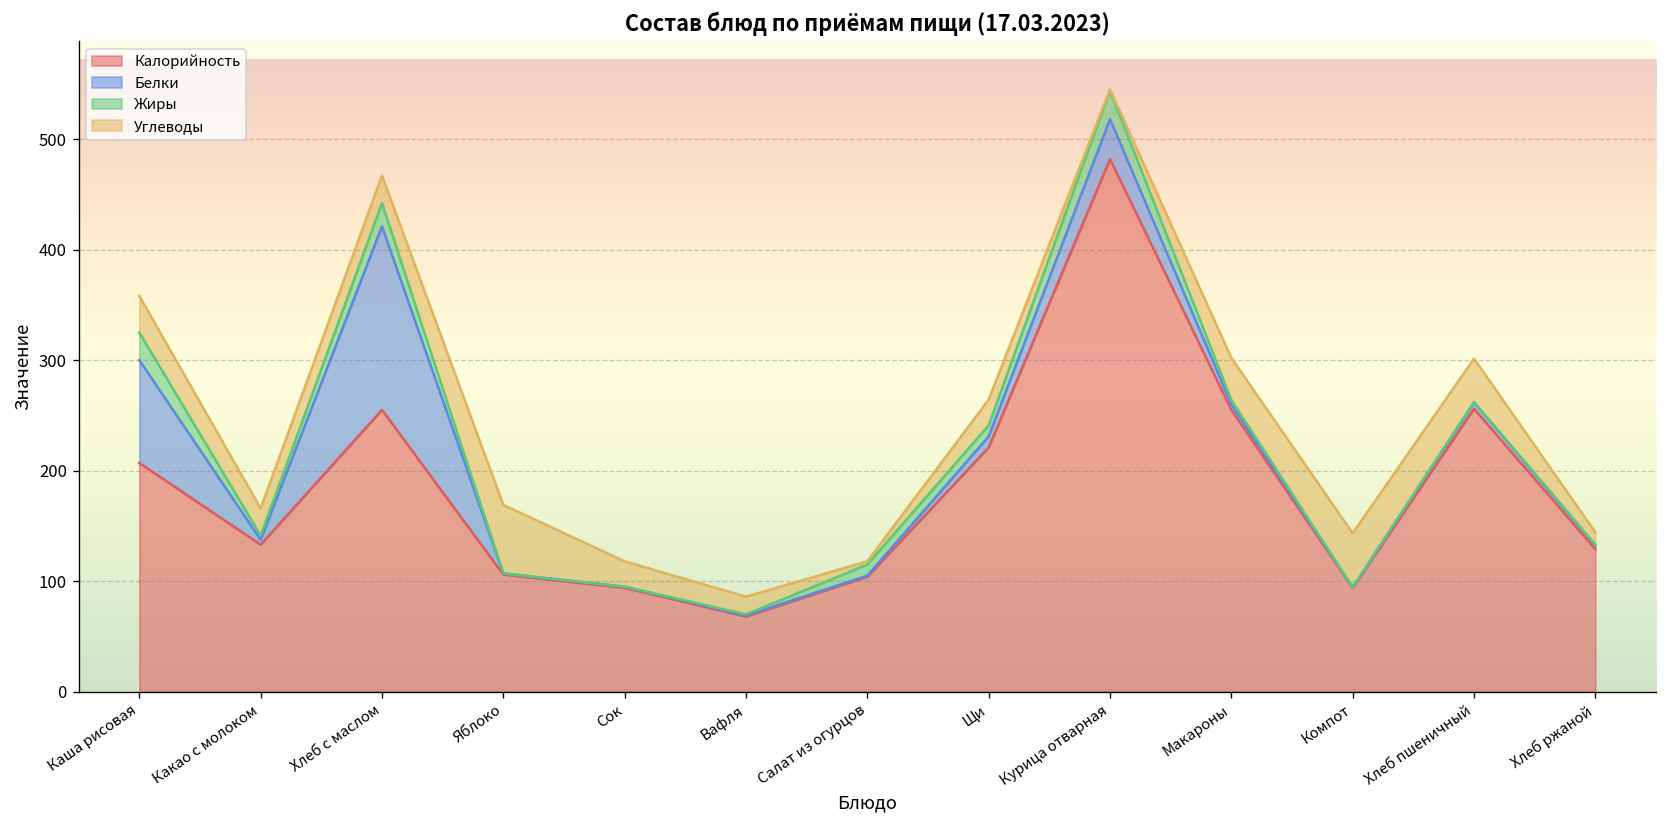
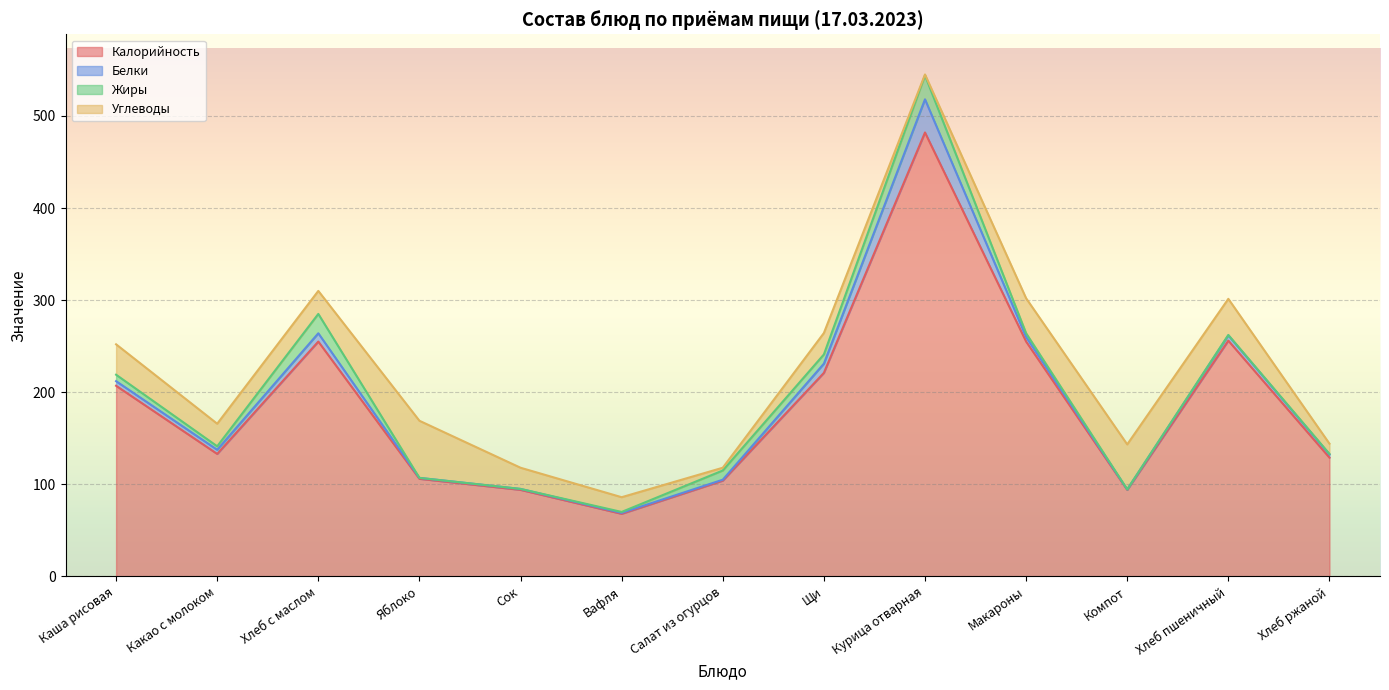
Белки, Каша рисовая: 90 -> 10
Жиры, Каша рисовая: 30 -> 10
Белки, Хлеб с маслом: 170 -> 10
